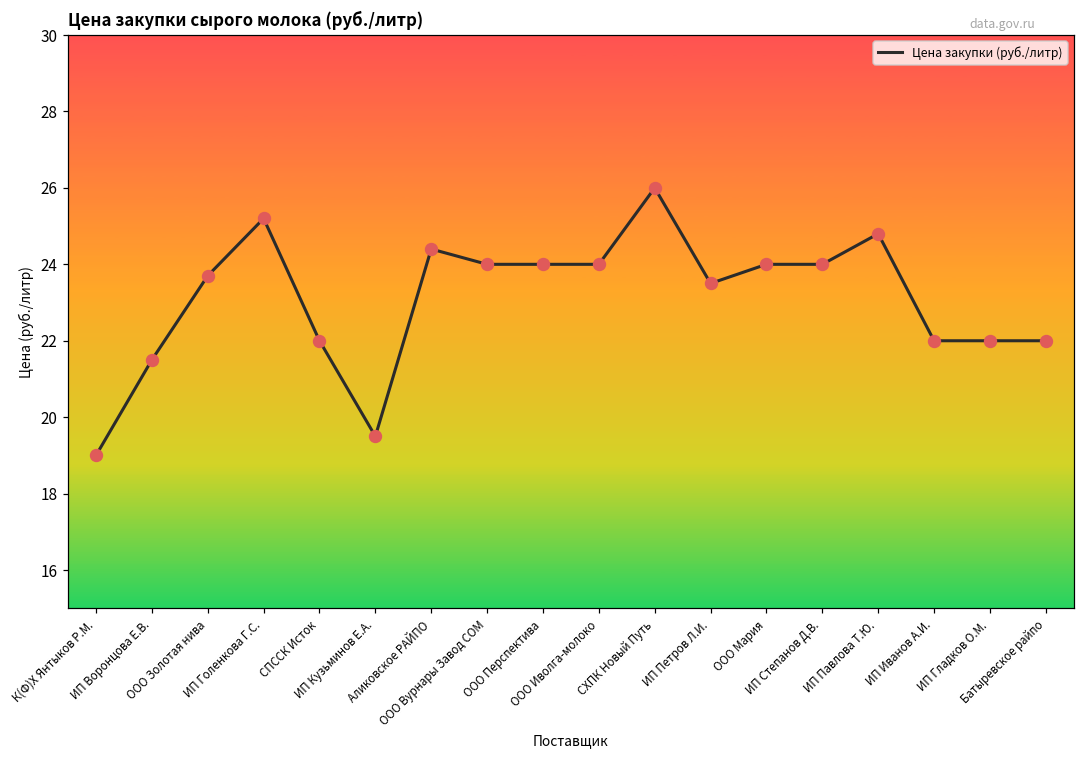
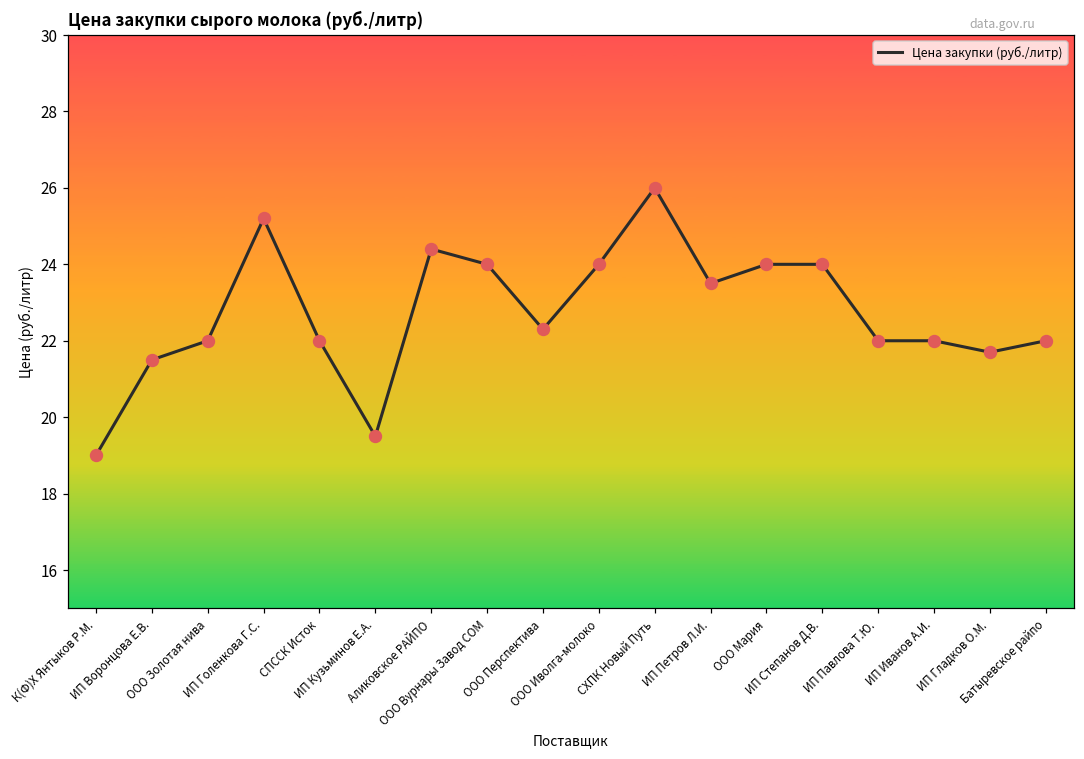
ООО Золотая нива: 23.7 -> 22.0
ООО Перспектива: 24.0 -> 22.3
ИП Павлова Т.Ю.: 24.8 -> 22.0
ИП Гладков О.М.: 22.0 -> 21.7
